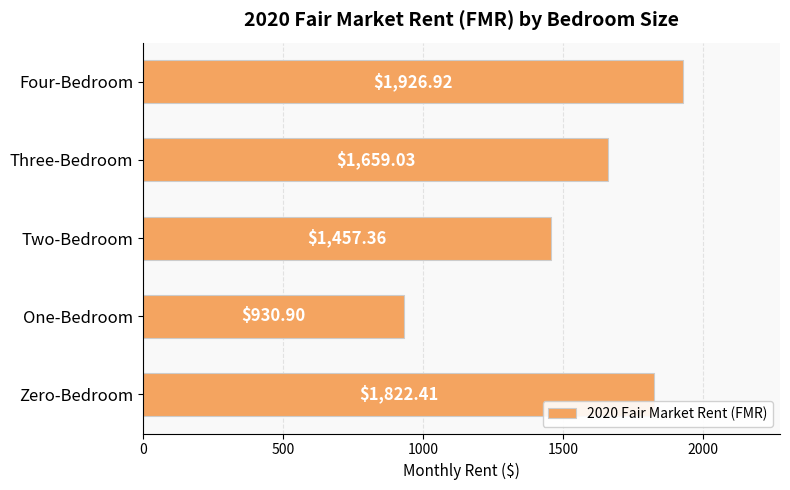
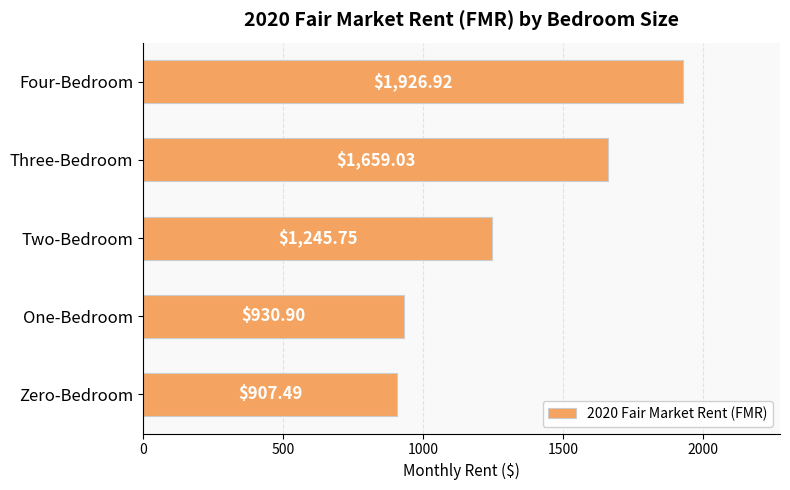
Two-Bedroom: $1,457.36 -> $1,245.75
Zero-Bedroom: $1,822.41 -> $907.49
